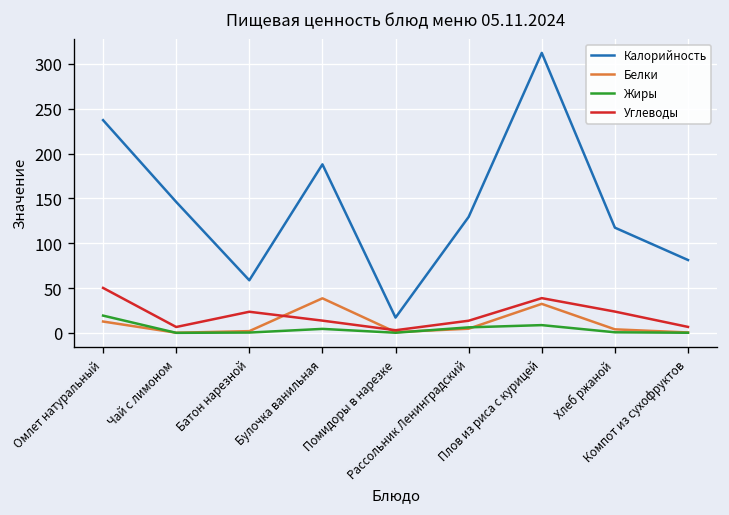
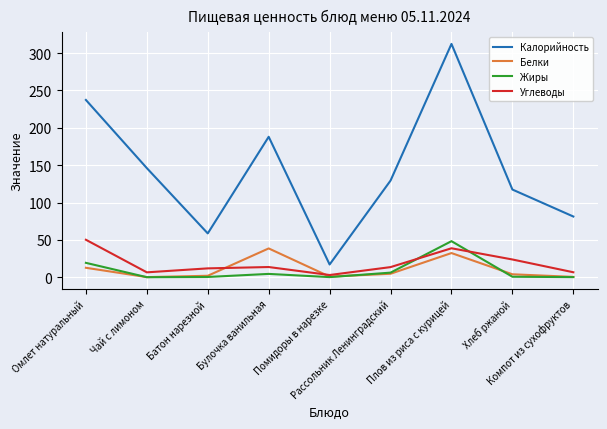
Углеводы, Батон нарезной: 20 -> 10
Жиры, Плов из риса с курицей: 10 -> 50
